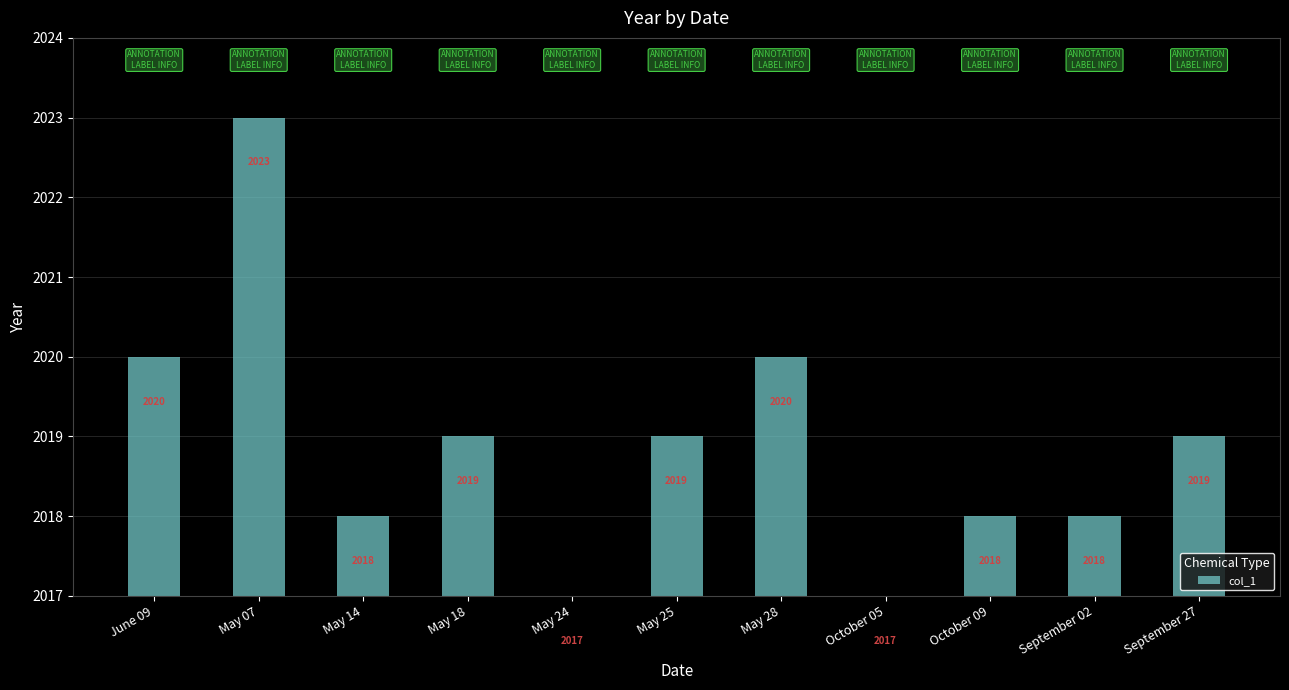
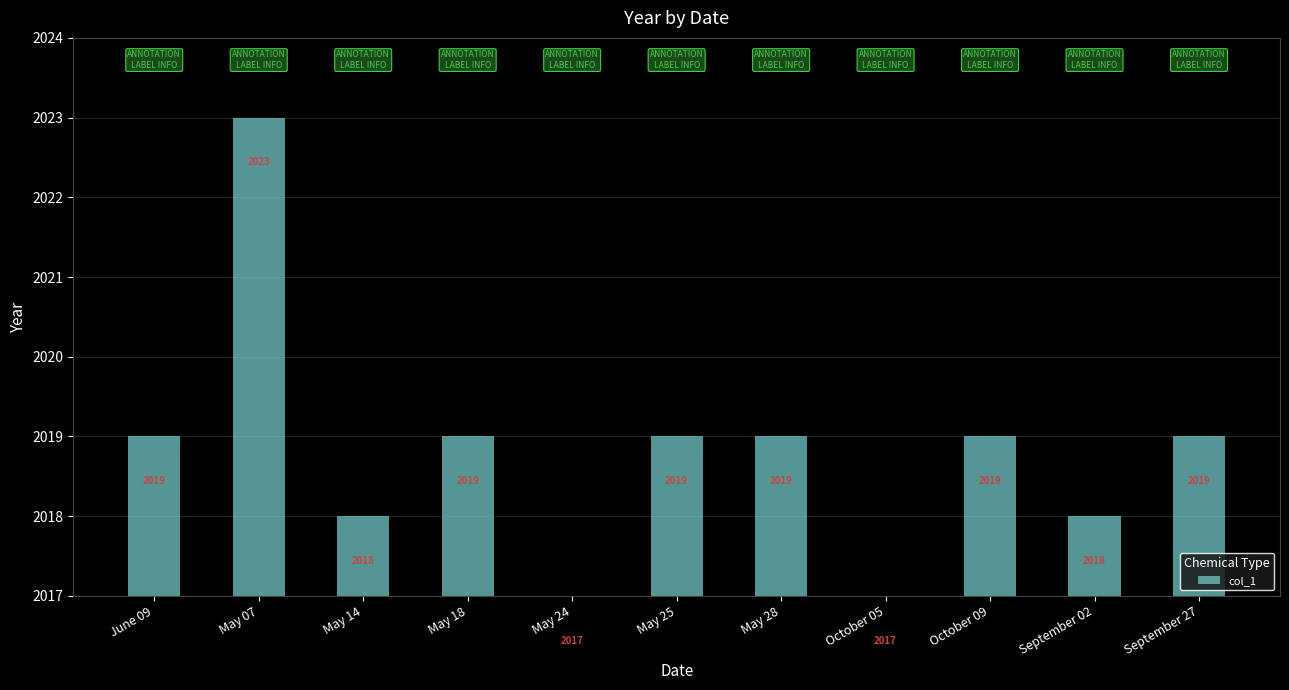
June 09: 2020 -> 2019
May 28: 2020 -> 2019
October 09: 2018 -> 2019
